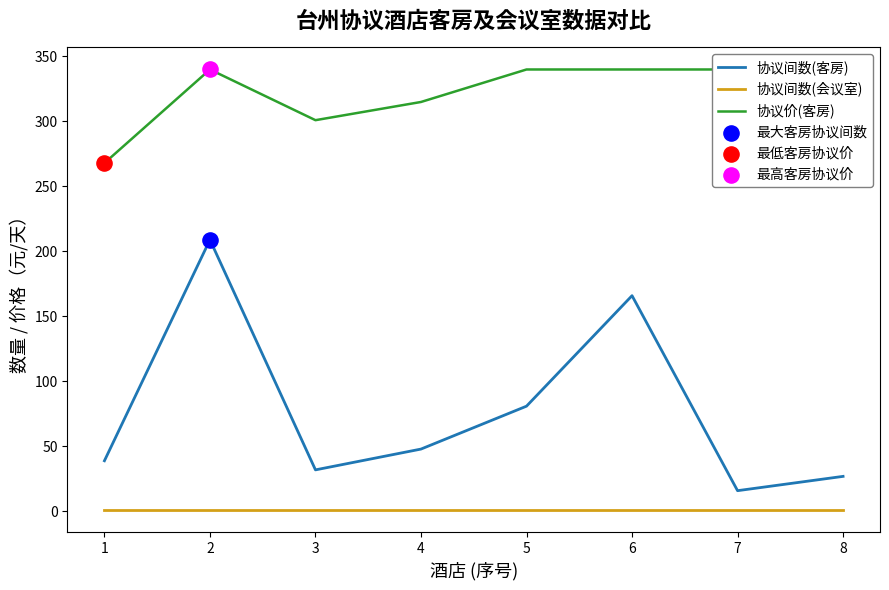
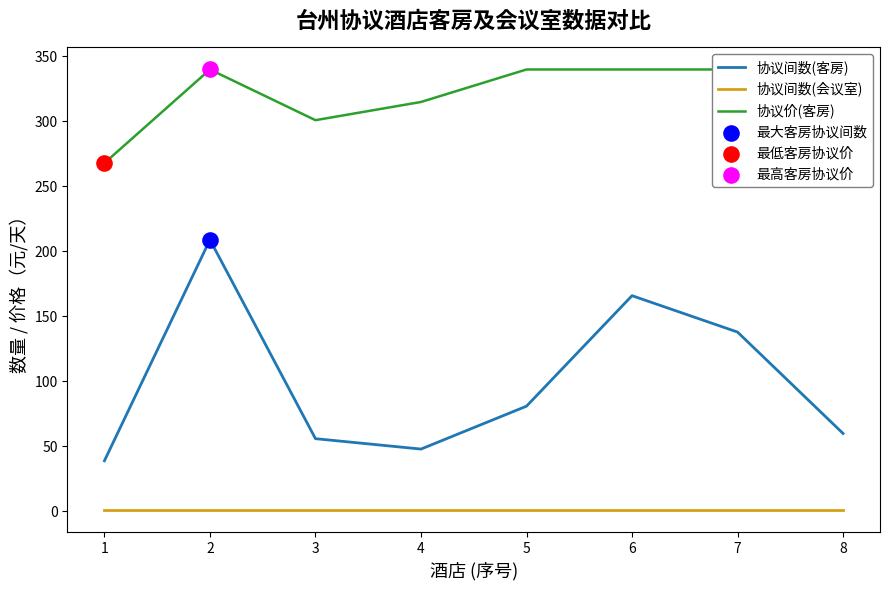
协议间数(客房), 3: 32 -> 56
协议间数(客房), 7: 16 -> 138
协议间数(客房), 8: 27 -> 60
